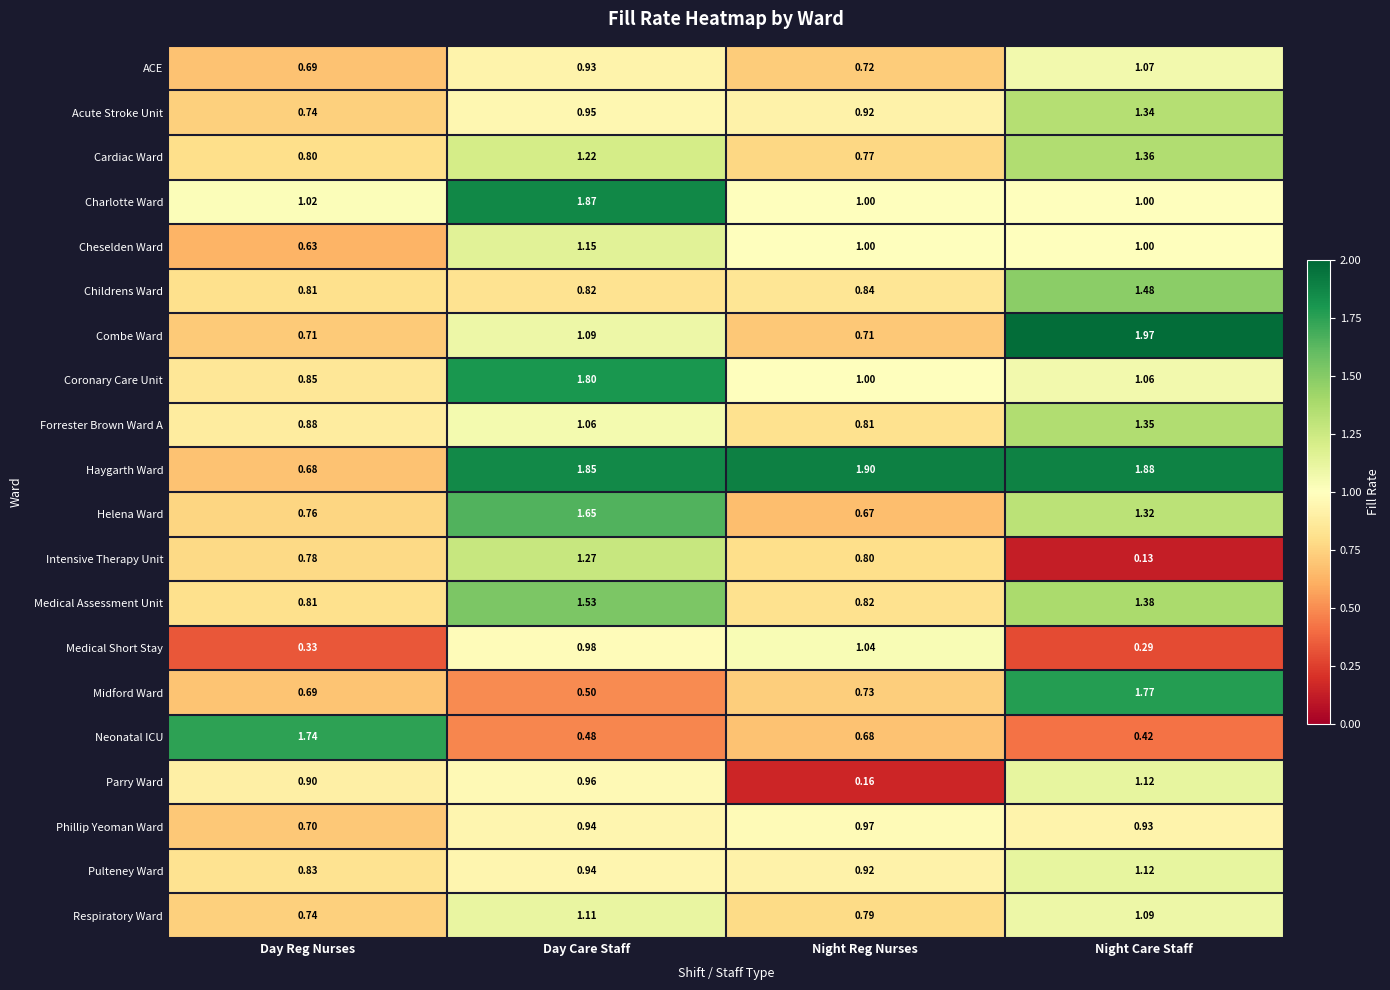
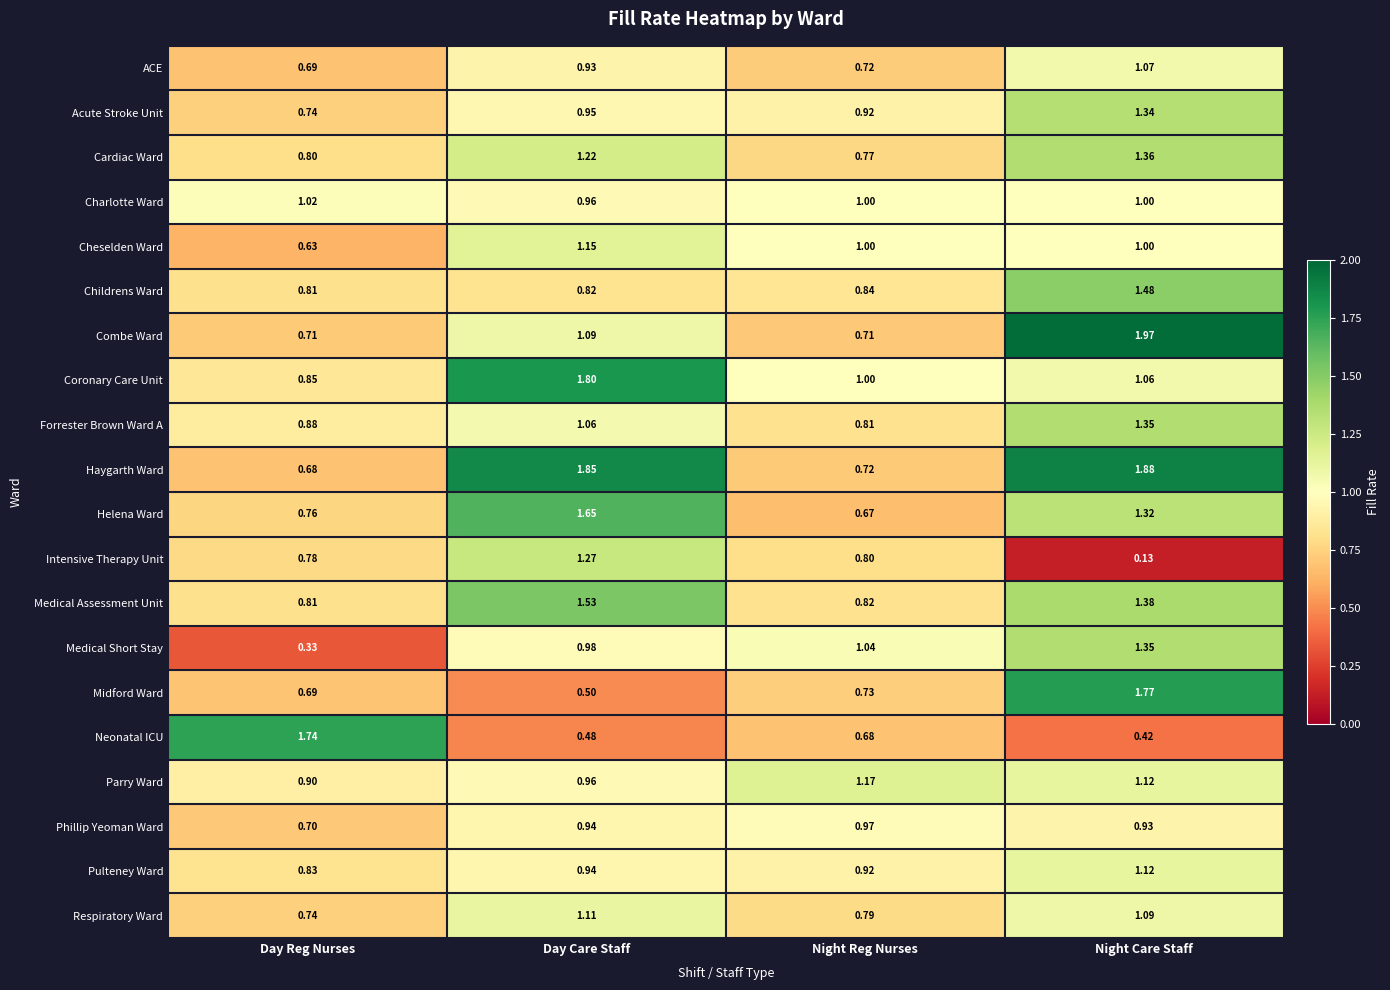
Charlotte Ward, Day Care Staff: 1.87 -> 0.96
Haygarth Ward, Night Reg Nurses: 1.90 -> 0.72
Medical Short Stay, Night Care Staff: 0.29 -> 1.35
Parry Ward, Night Reg Nurses: 0.16 -> 1.17
